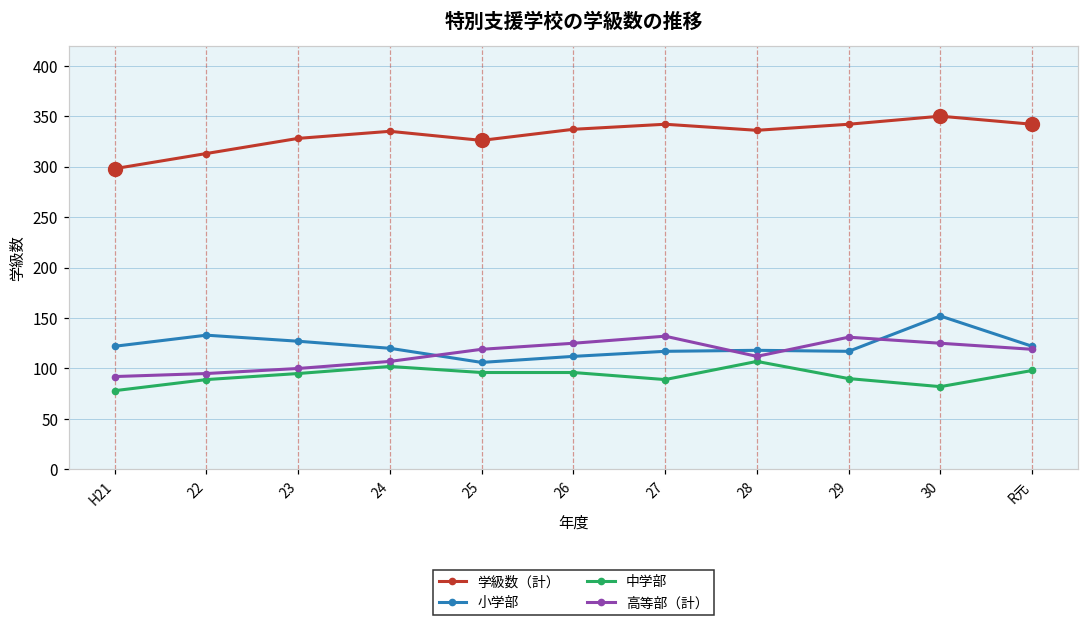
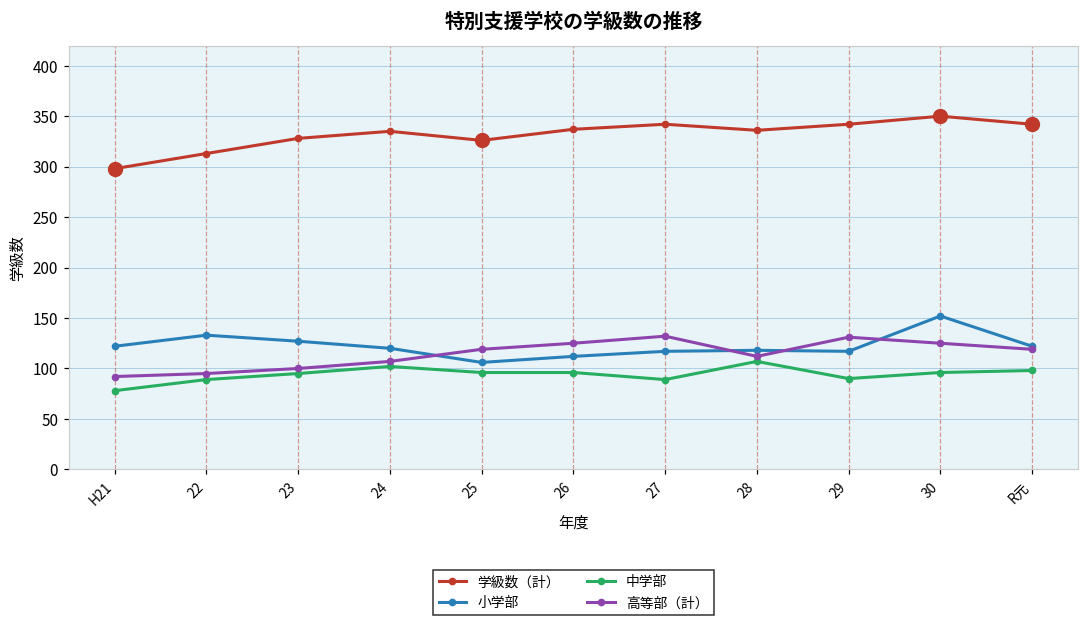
中学部, 30: 80 -> 100
